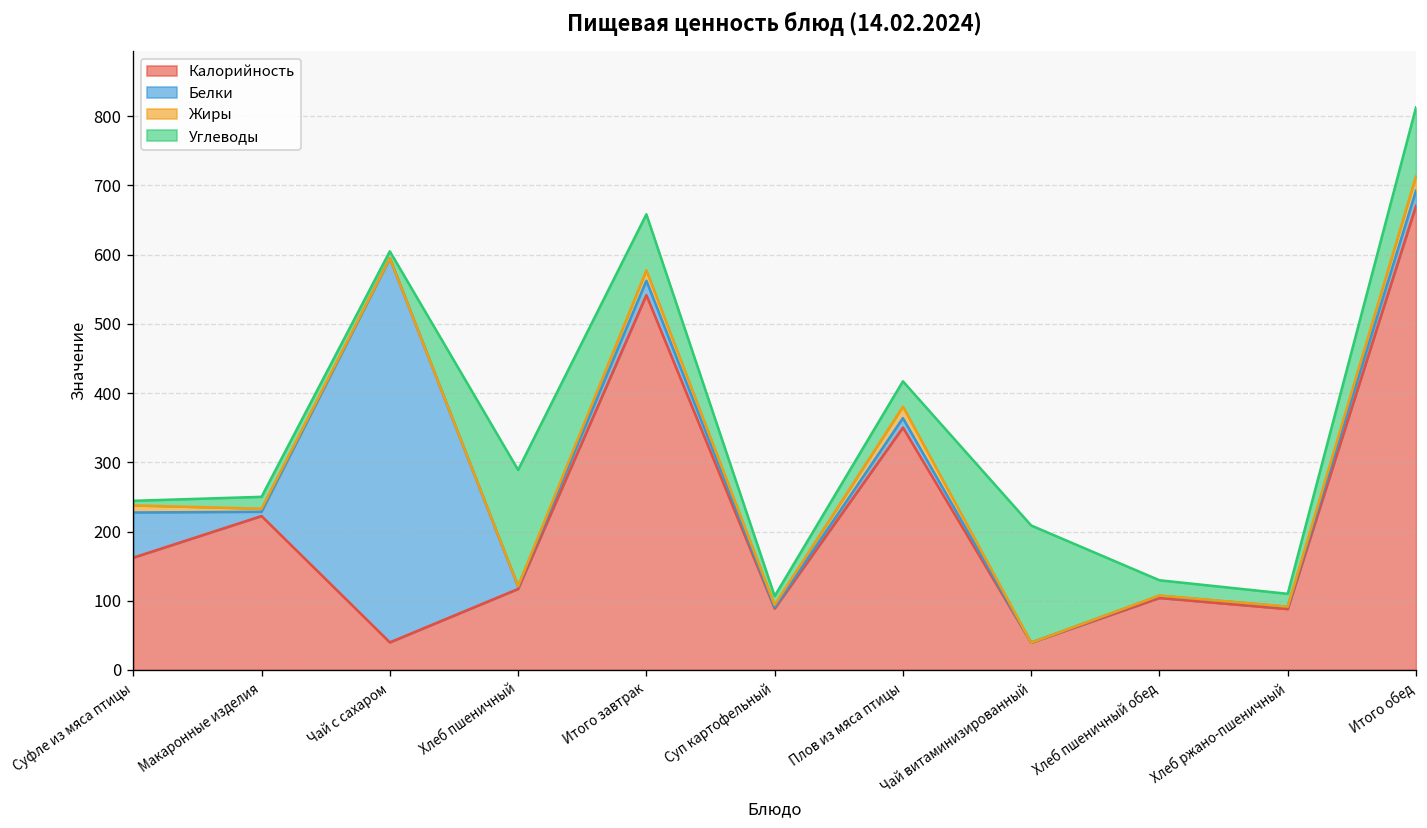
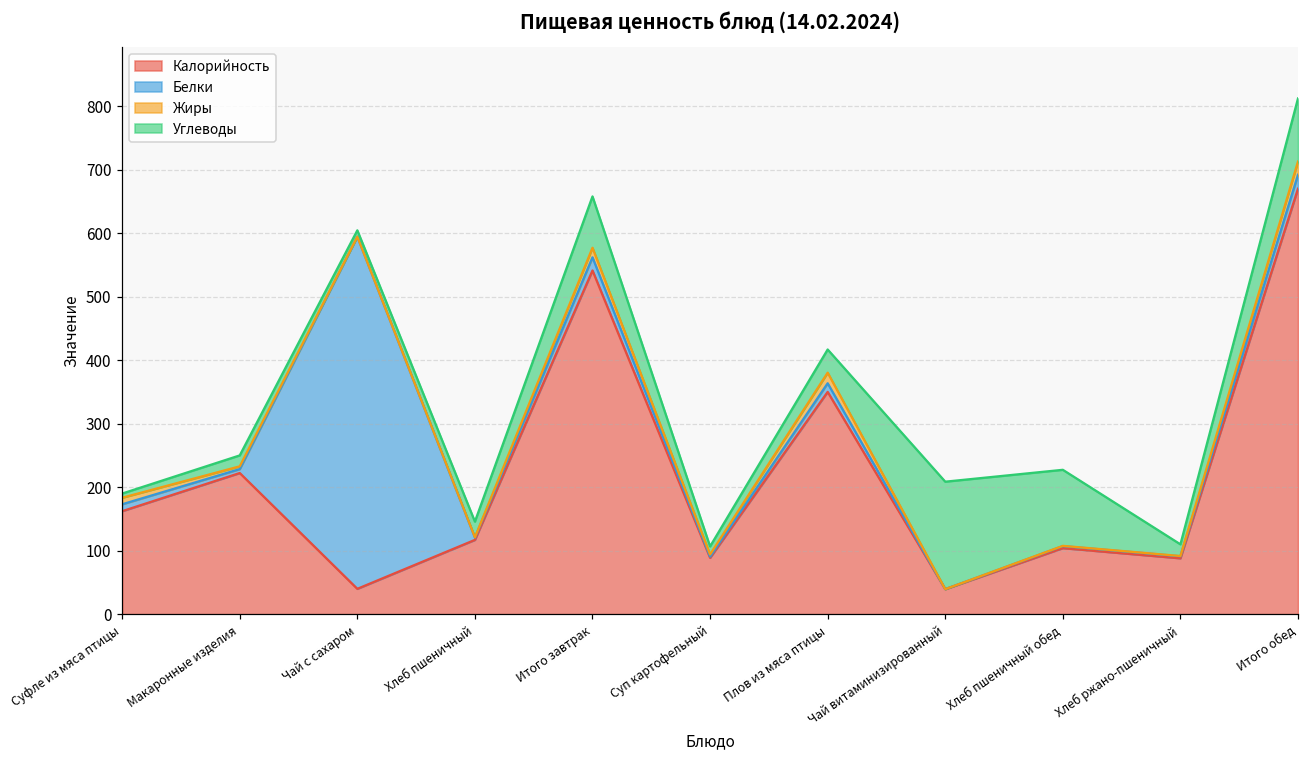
Белки, Суфле из мяса птицы: 70 -> 10
Углеводы, Хлеб пшеничный: 170 -> 20
Углеводы, Хлеб пшеничный обед: 20 -> 120
